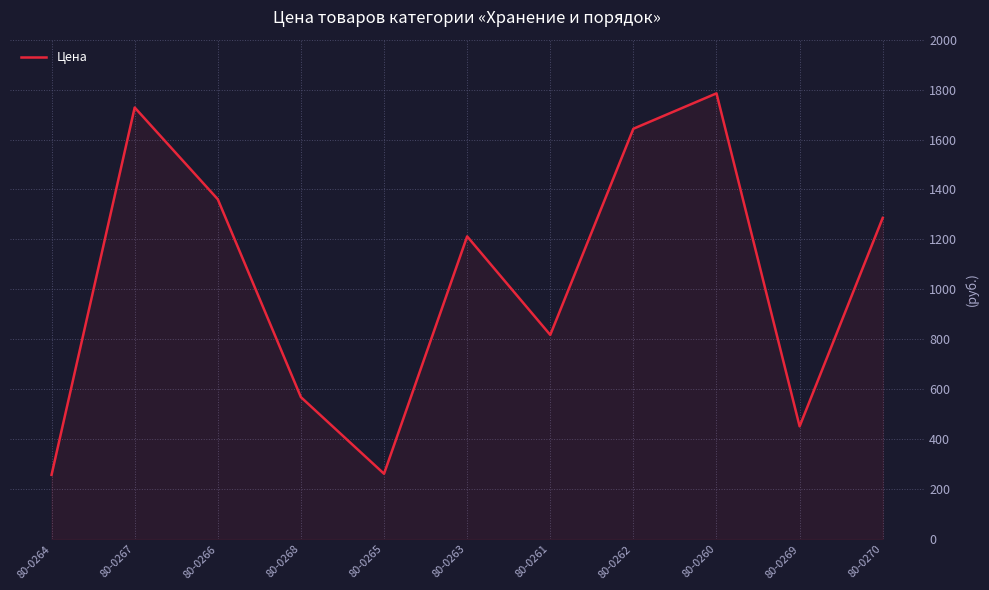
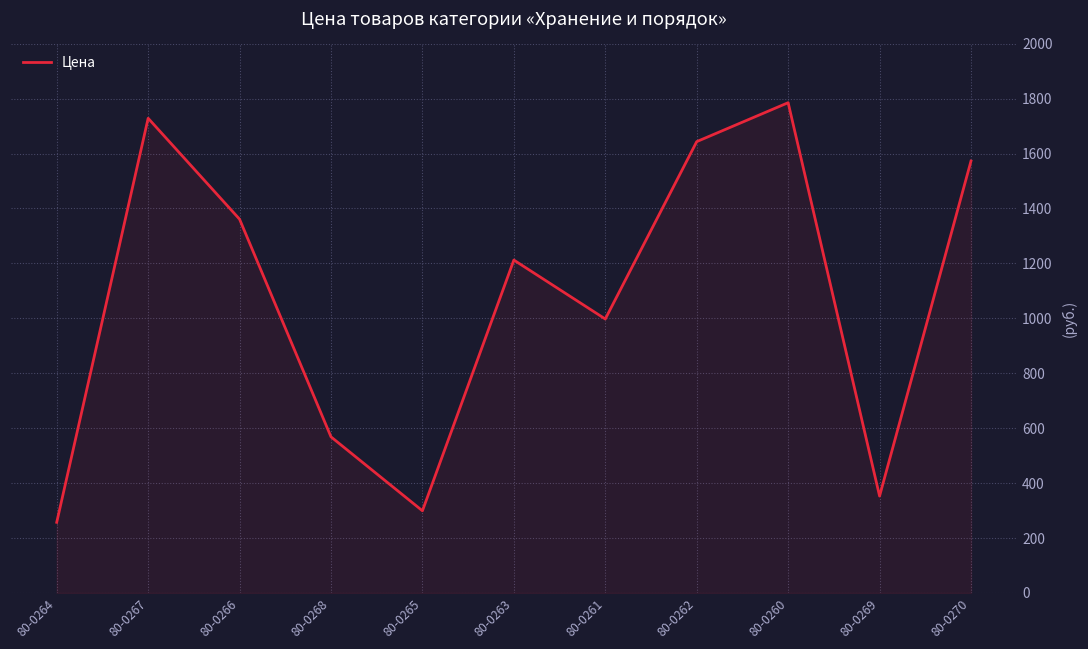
80-0265: 260 -> 300
80-0261: 820 -> 1000
80-0269: 450 -> 350
80-0270: 1290 -> 1570
